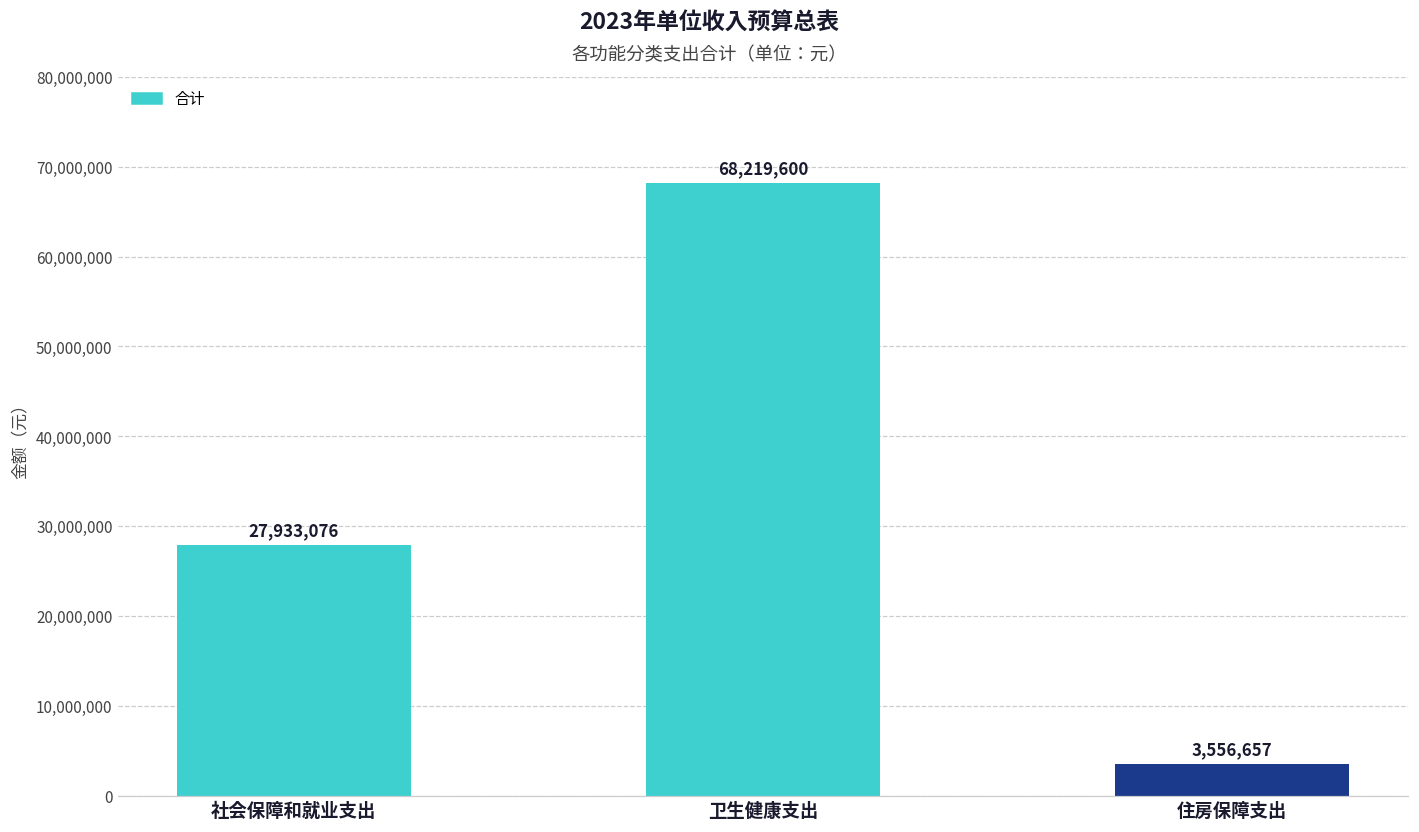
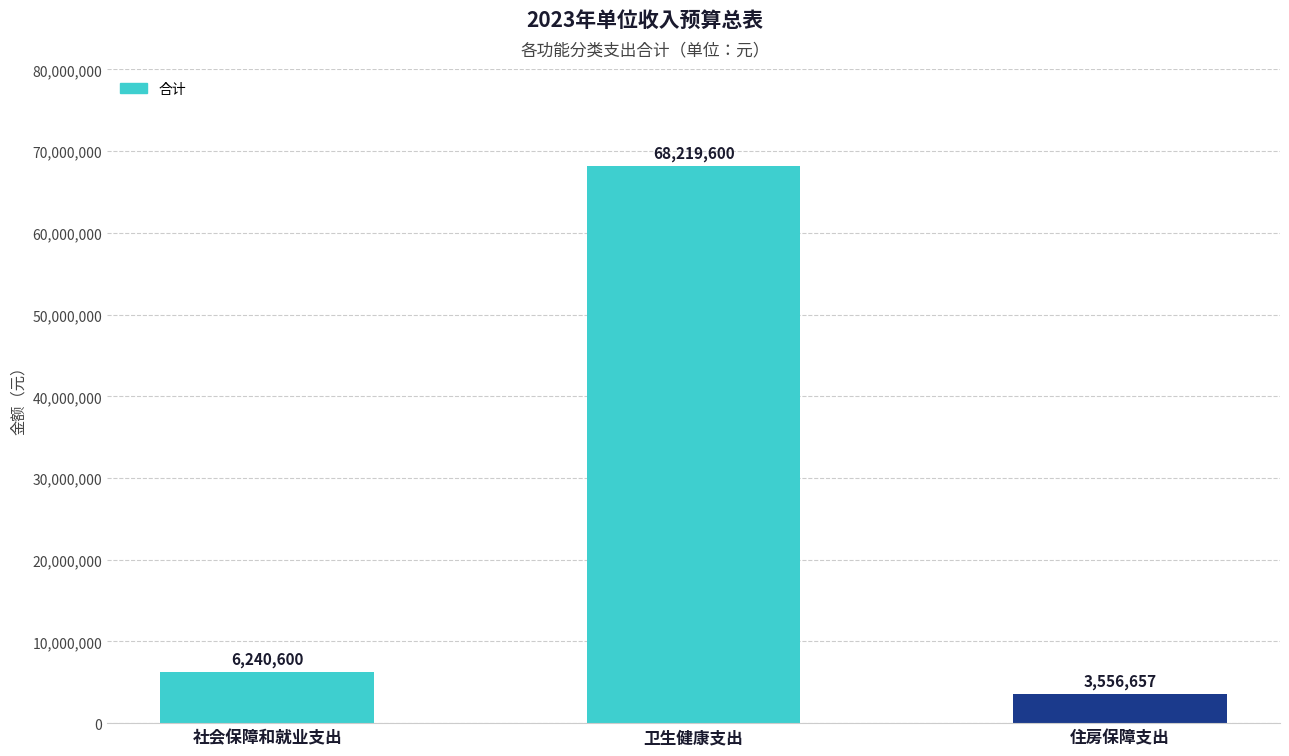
社会保障和就业支出: 27,933,076 -> 6,240,600
